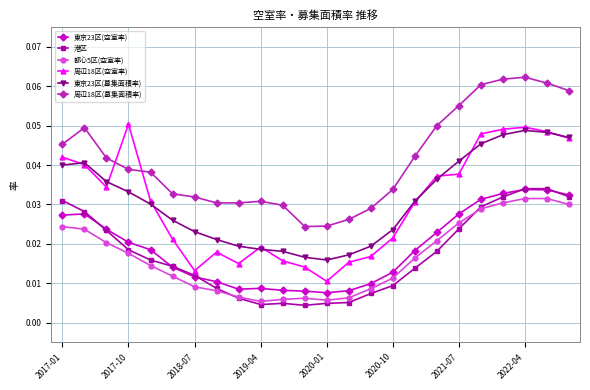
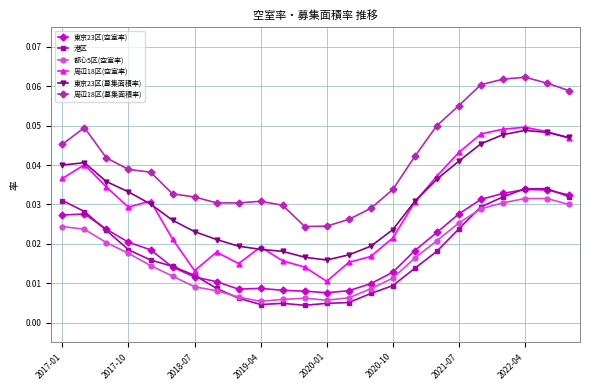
周辺18区(空室率), 2017-01: 0.042 -> 0.037
周辺18区(空室率), 2017-10: 0.050 -> 0.029
周辺18区(空室率), 2021-07: 0.038 -> 0.043
